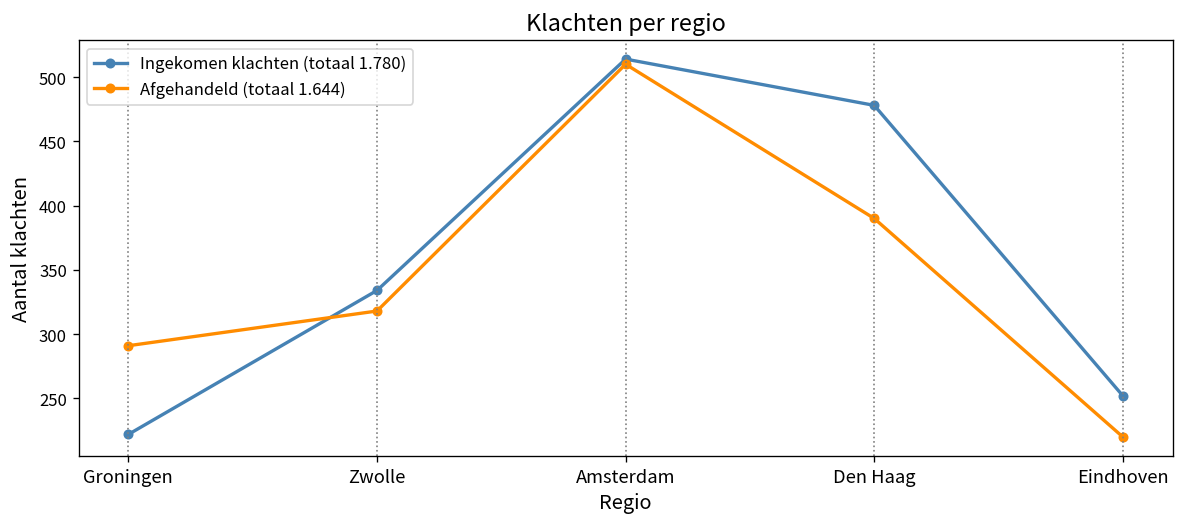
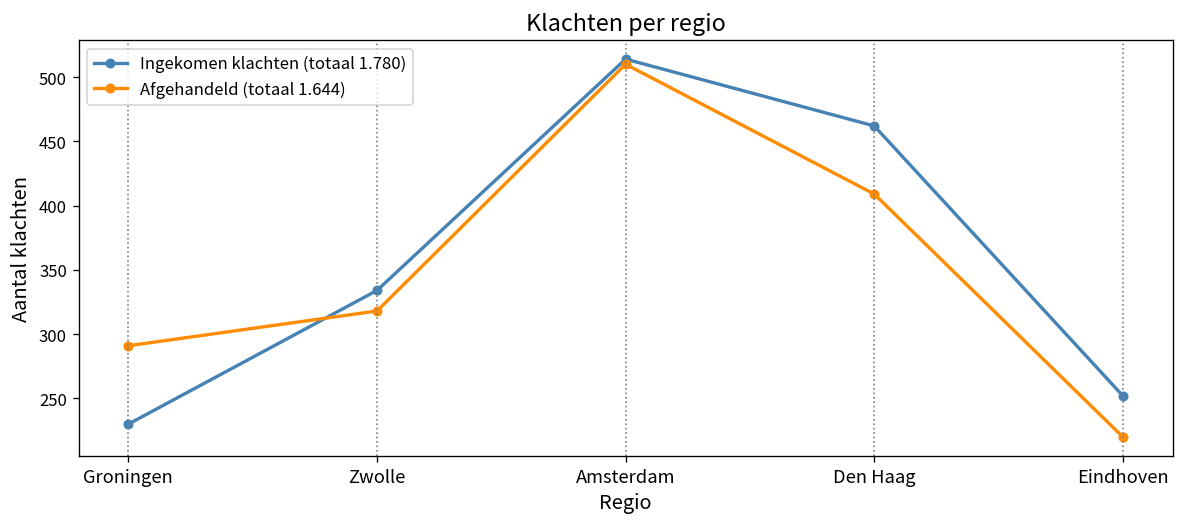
Ingekomen klachten (totaal 1.780), Groningen: 222 -> 230
Ingekomen klachten (totaal 1.780), Den Haag: 478 -> 462
Afgehandeld (totaal 1.644), Den Haag: 390 -> 409
